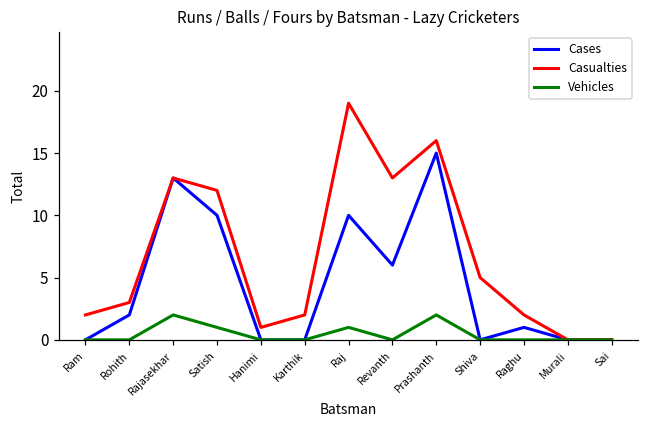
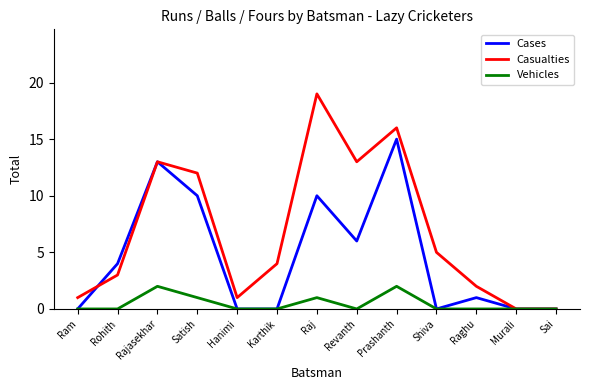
Casualties, Ram: 2 -> 1
Cases, Rohith: 2 -> 4
Casualties, Karthik: 2 -> 4
